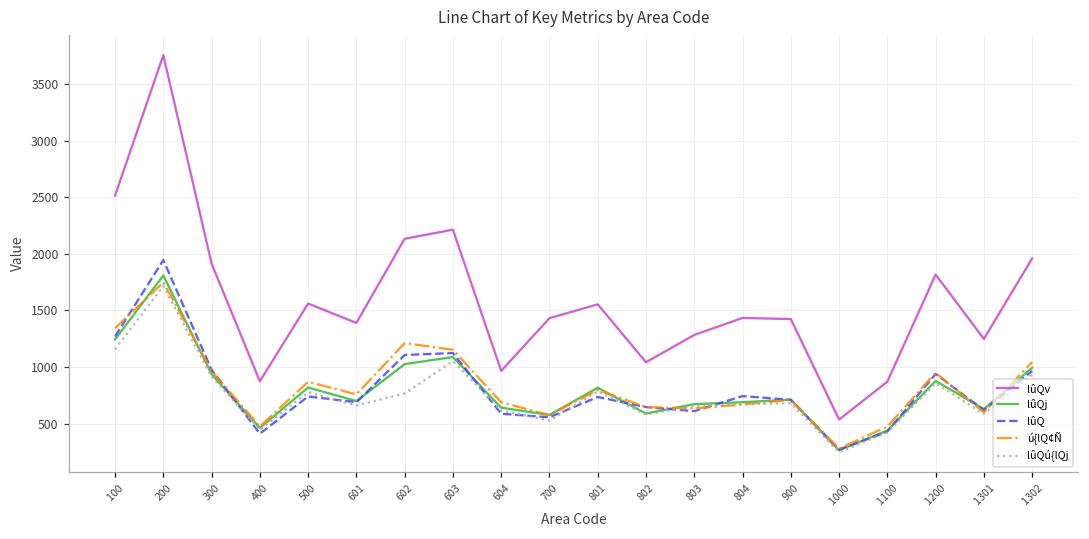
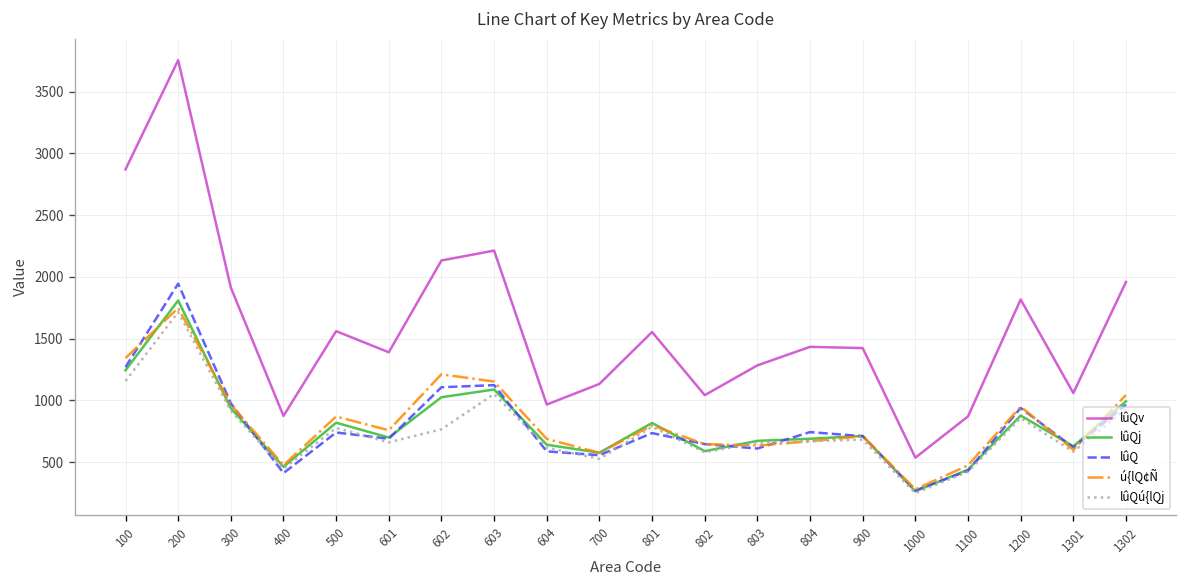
lûQv, 100: 2510 -> 2870
lûQv, 700: 1430 -> 1130
lûQv, 1301: 1250 -> 1060
